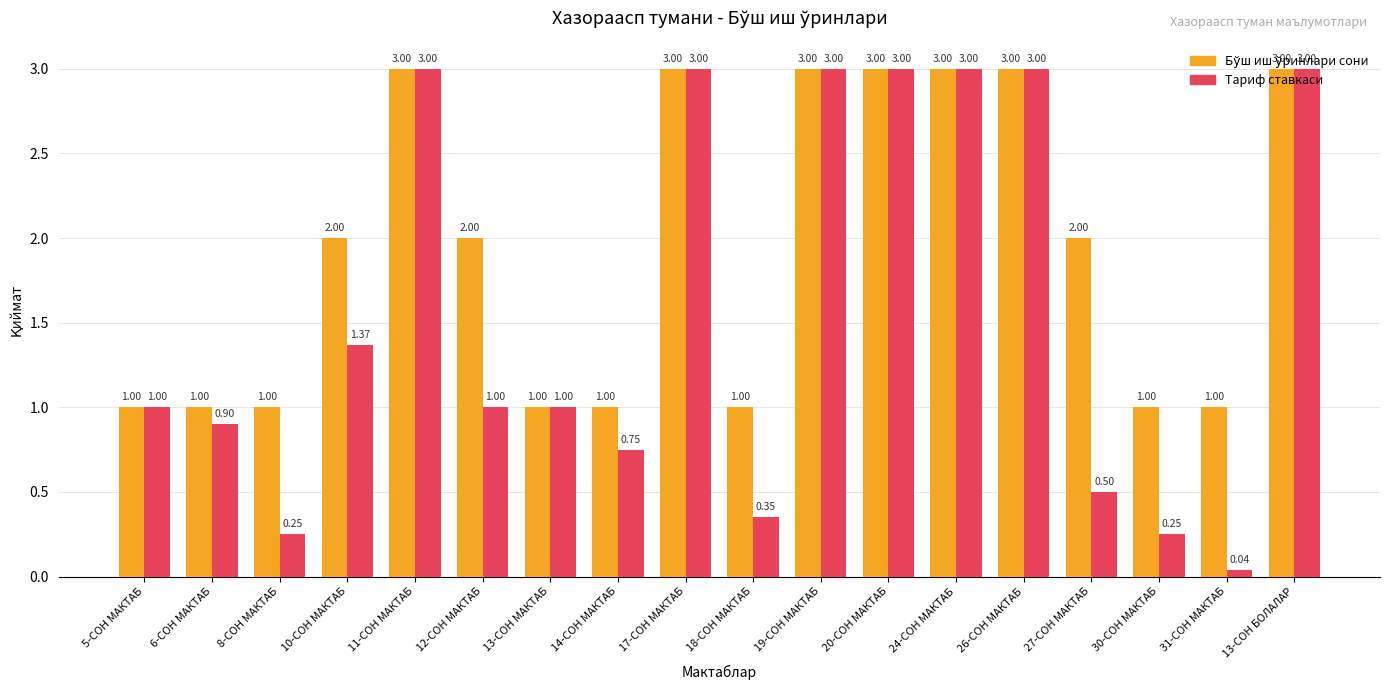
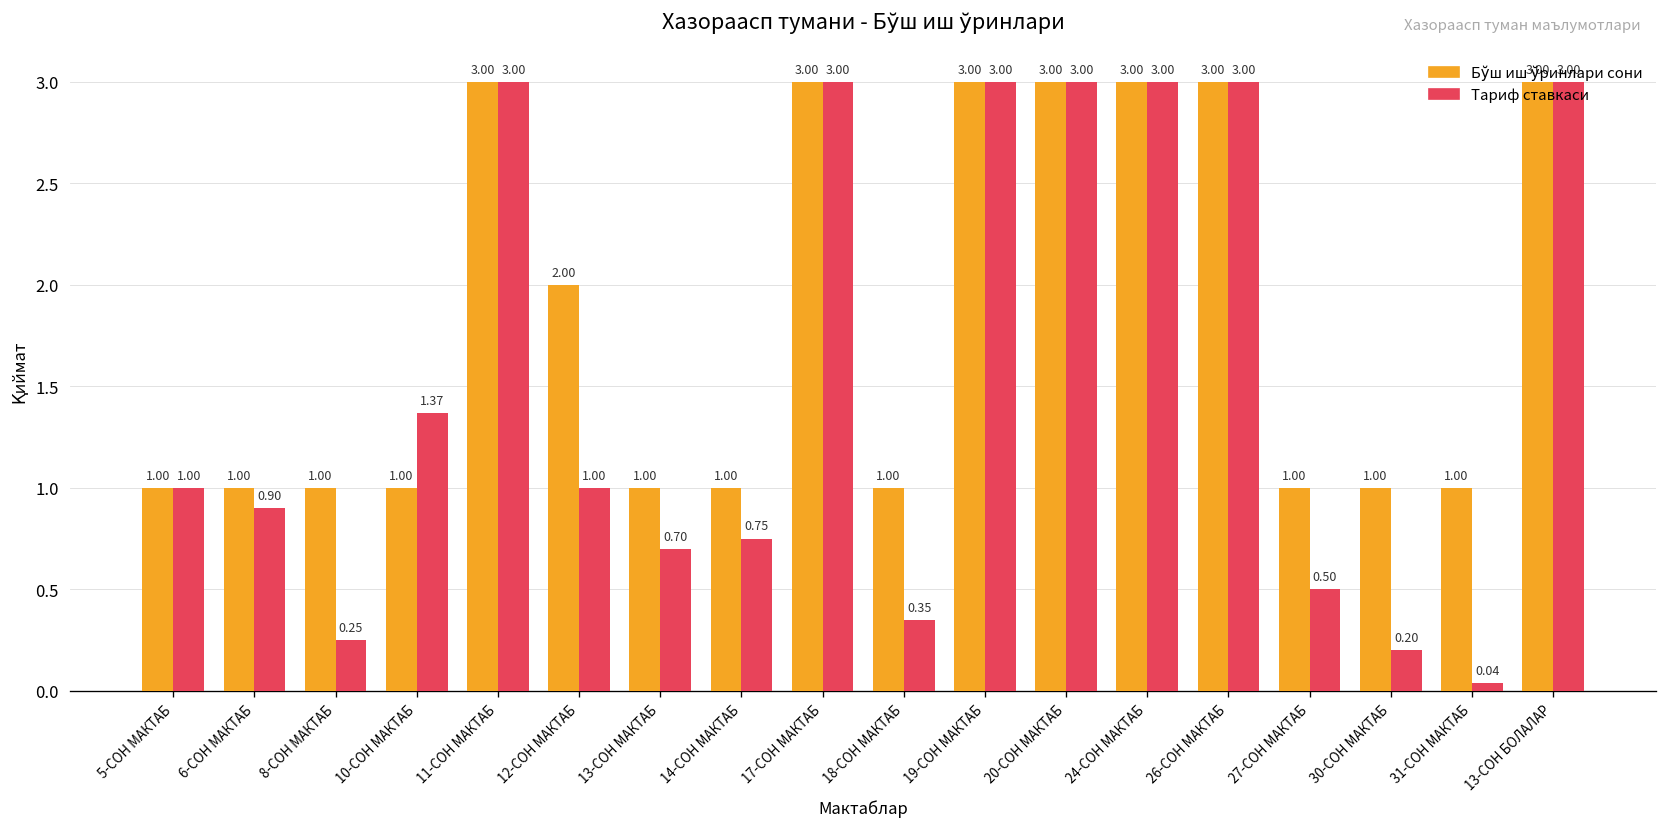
Бўш иш ўринлари сони, 10-СОН МАКТАБ: 2.00 -> 1.00
Тариф ставкаси, 13-СОН МАКТАБ: 1.00 -> 0.70
Бўш иш ўринлари сони, 27-СОН МАКТАБ: 2.00 -> 1.00
Тариф ставкаси, 30-СОН МАКТАБ: 0.25 -> 0.20
